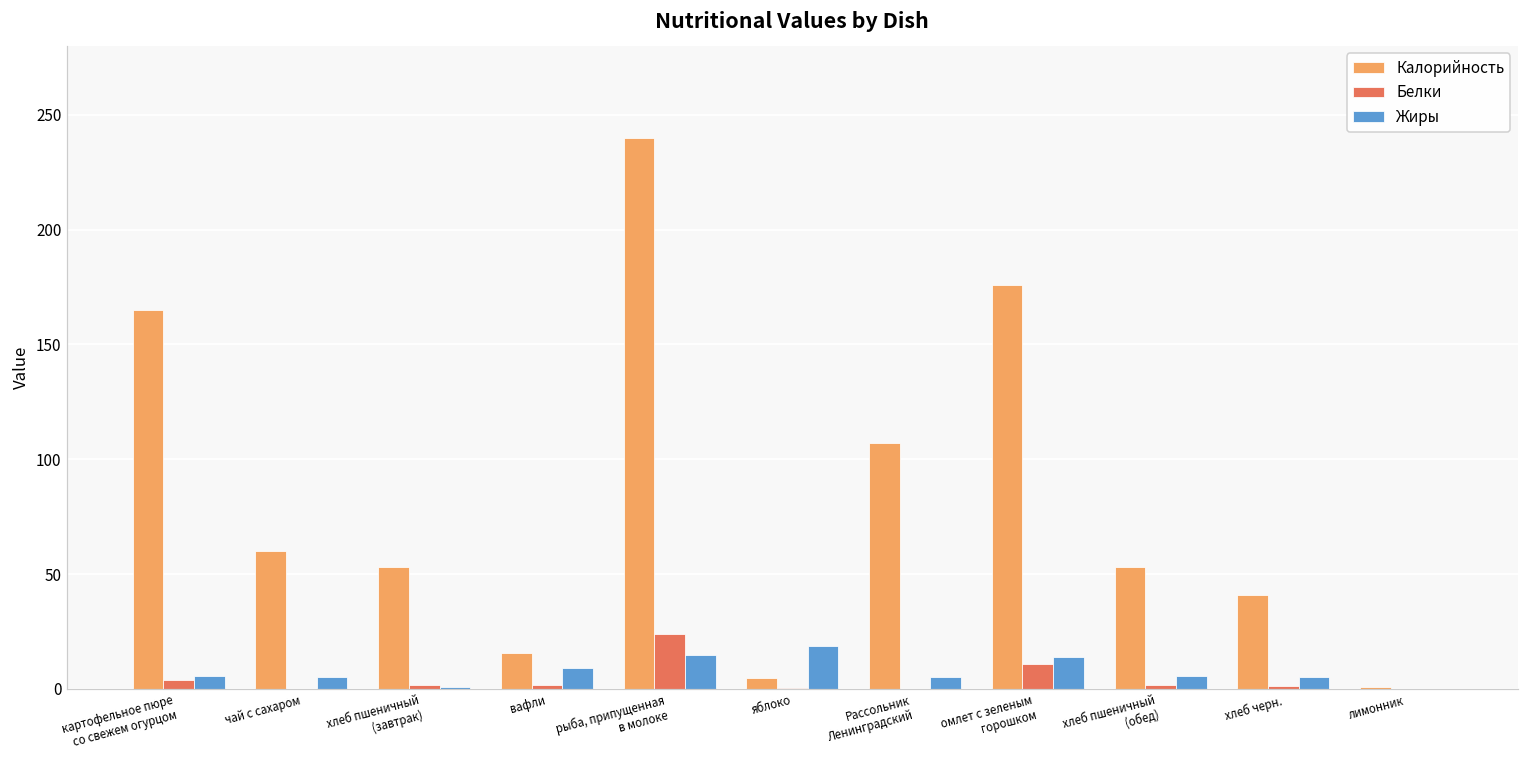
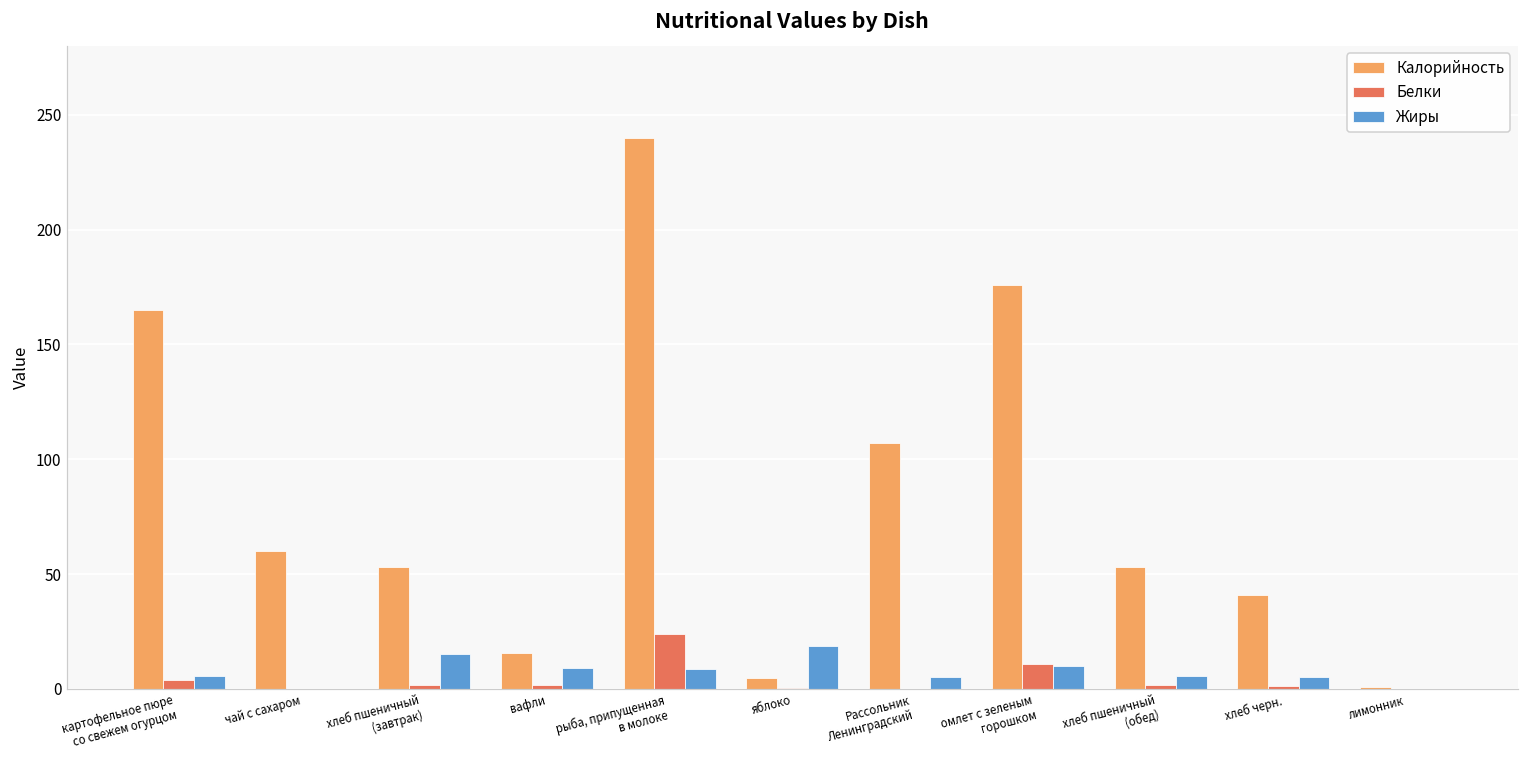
Жиры, чай с сахаром: 5 -> 0
Жиры, хлеб пшеничный (завтрак): 1 -> 15
Жиры, рыба, припущенная в молоке: 15 -> 9
Жиры, омлет с зеленым горошком: 14 -> 10
